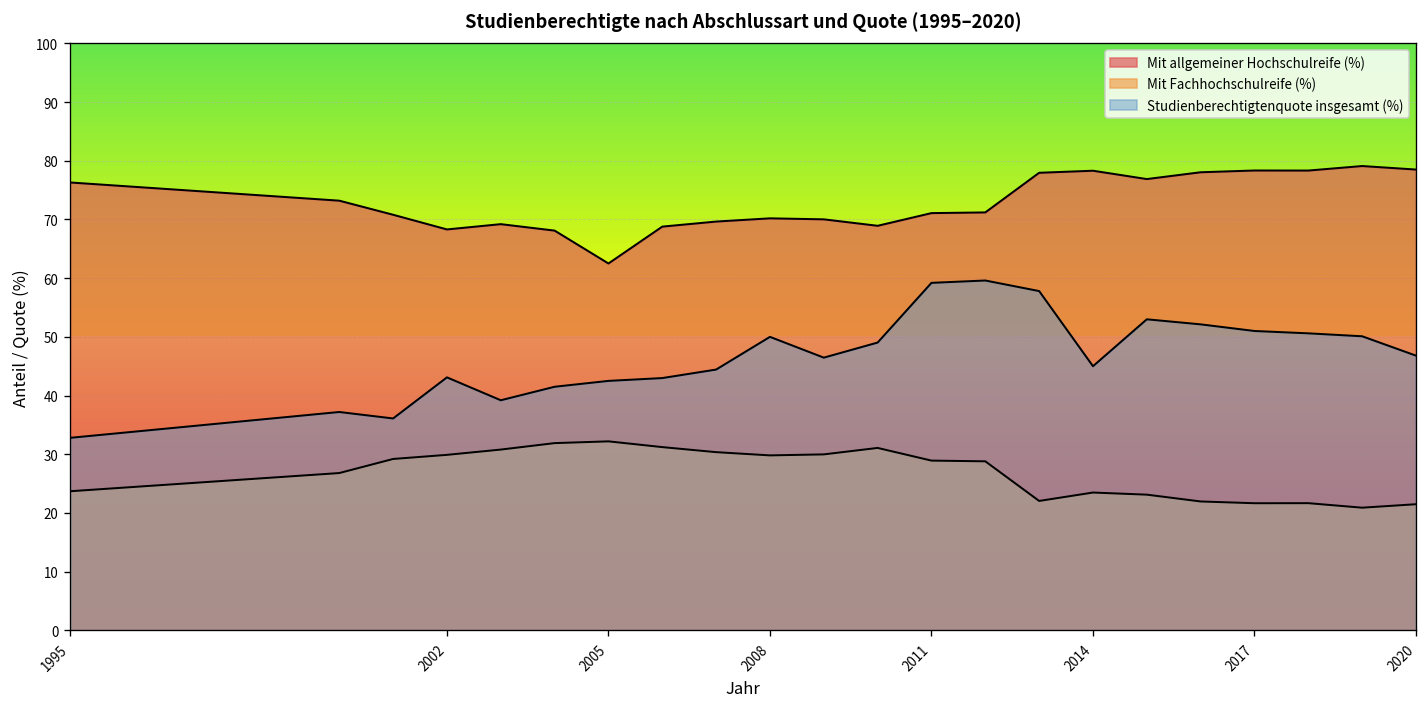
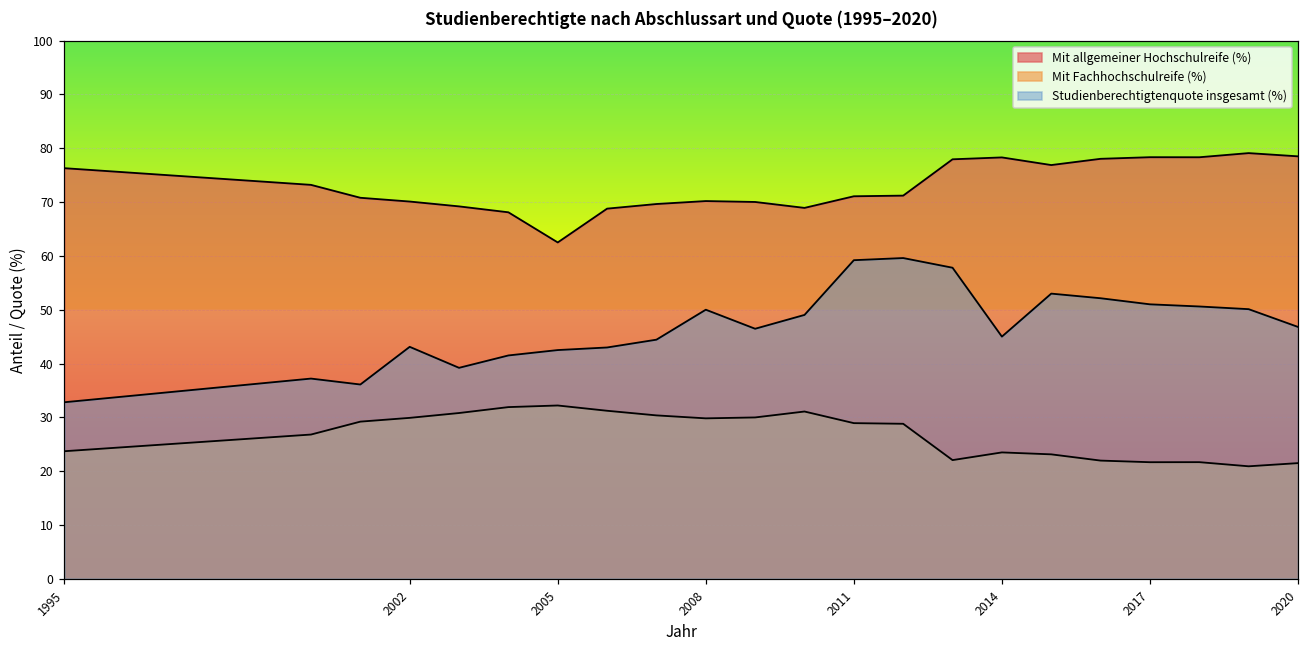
Mit allgemeiner Hochschulreife (%), 2002: 68 -> 70
